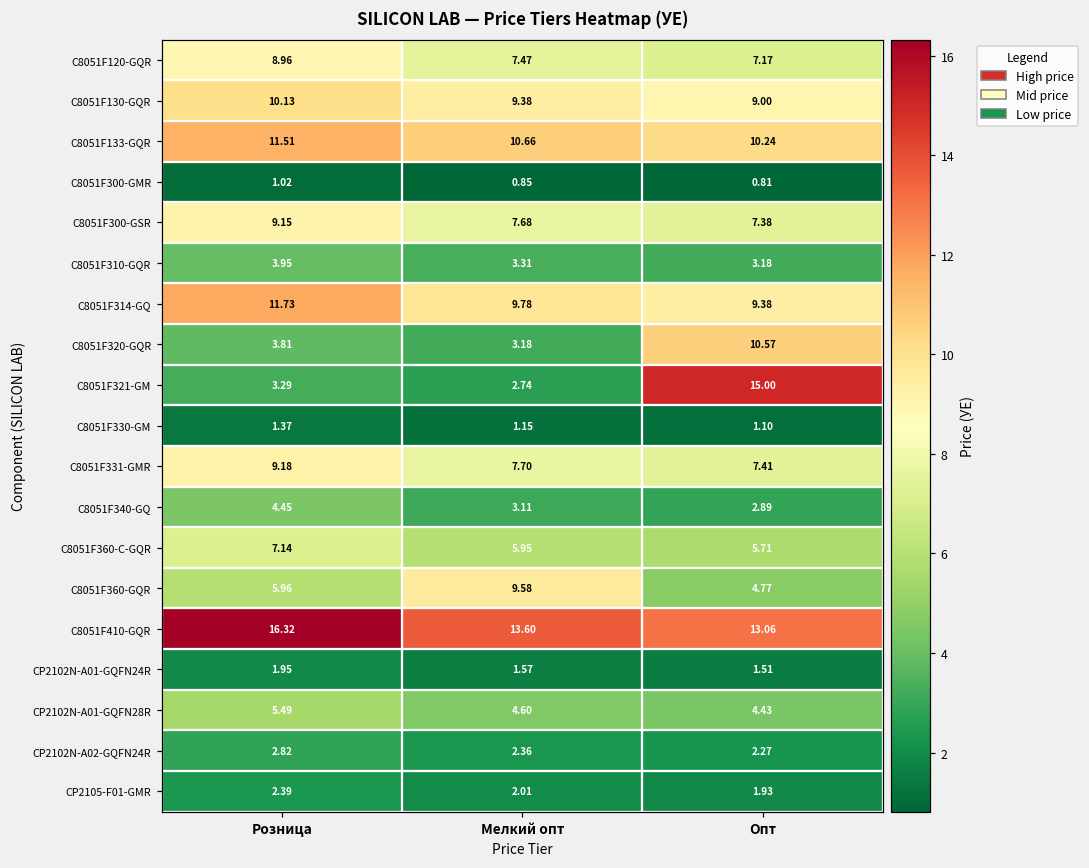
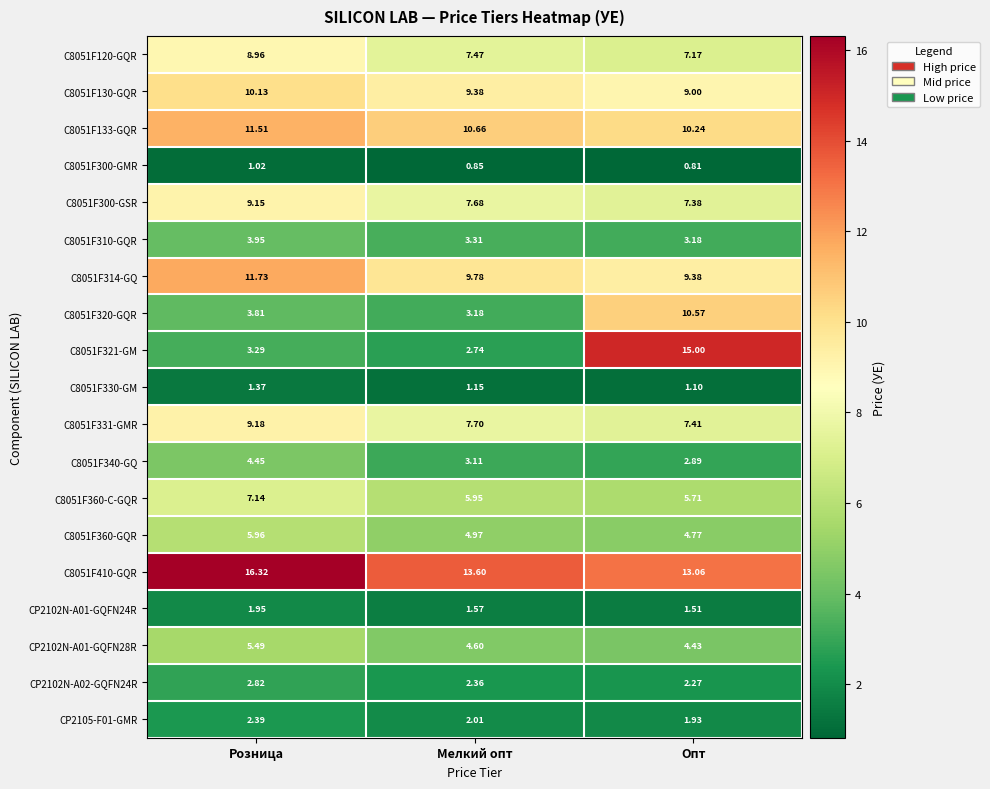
C8051F360-GQR, Мелкий опт: 9.58 -> 4.97
